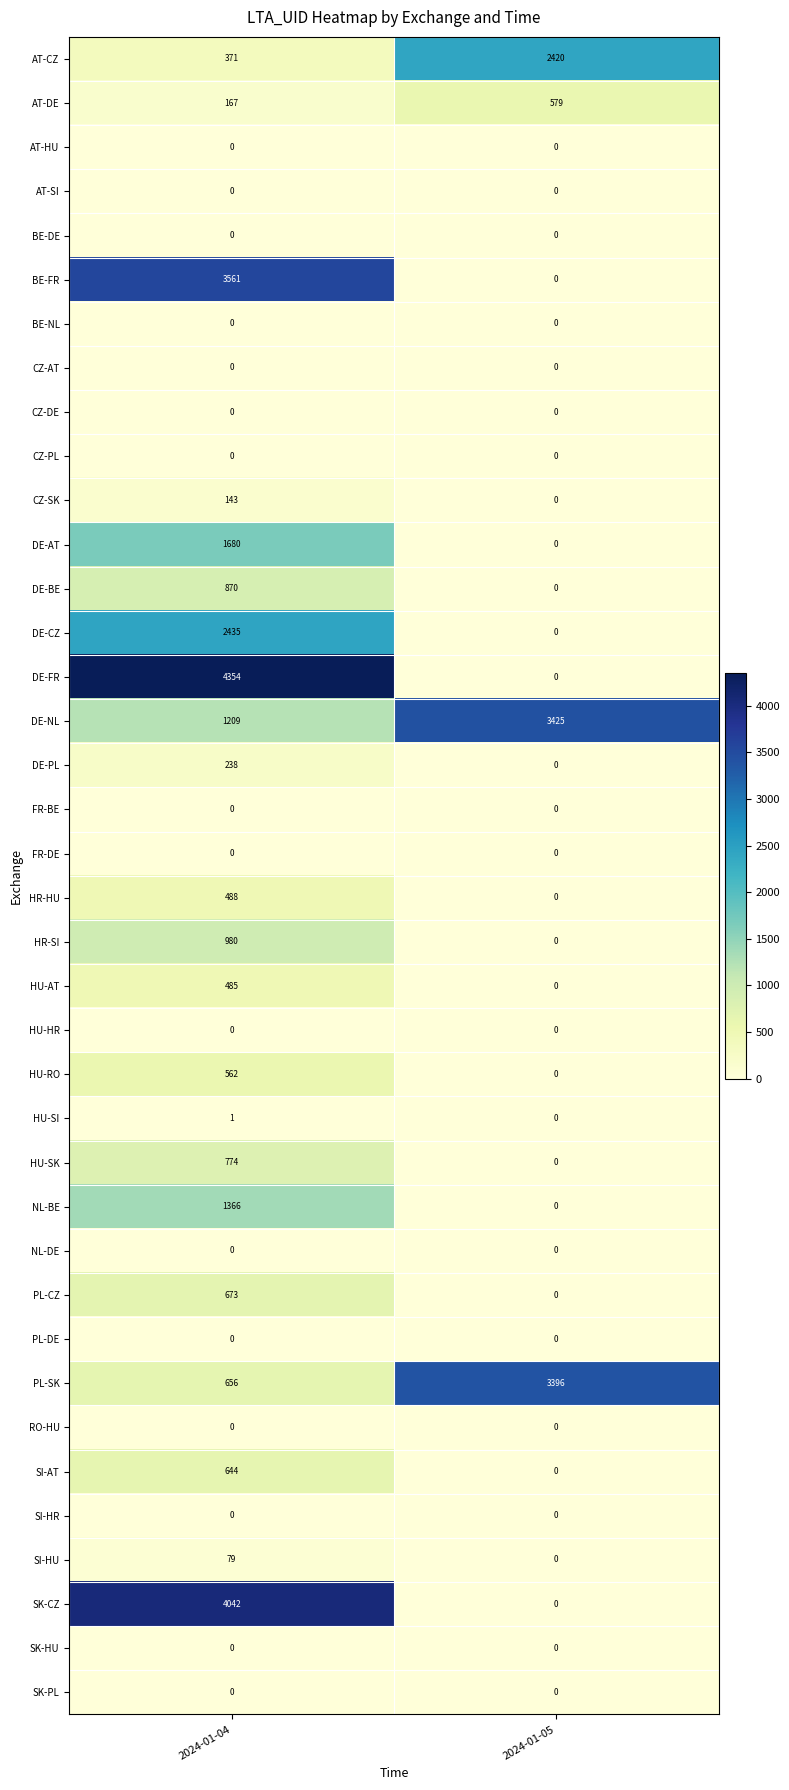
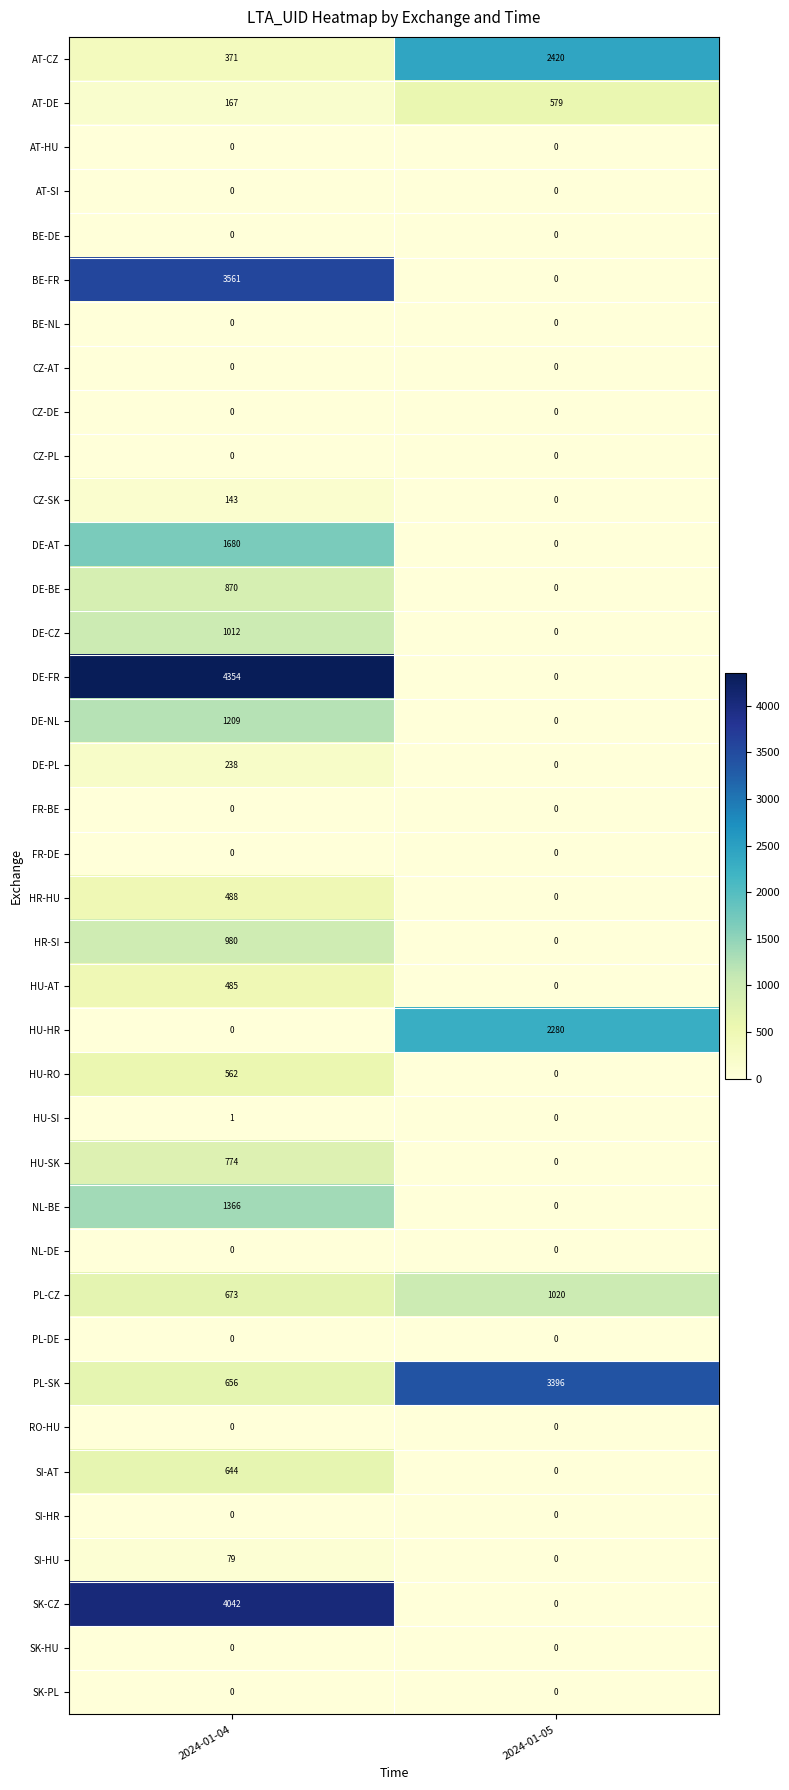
DE-CZ, 2024-01-04: 2435 -> 1012
DE-NL, 2024-01-05: 3425 -> 0
HU-HR, 2024-01-05: 0 -> 2280
PL-CZ, 2024-01-05: 0 -> 1020
